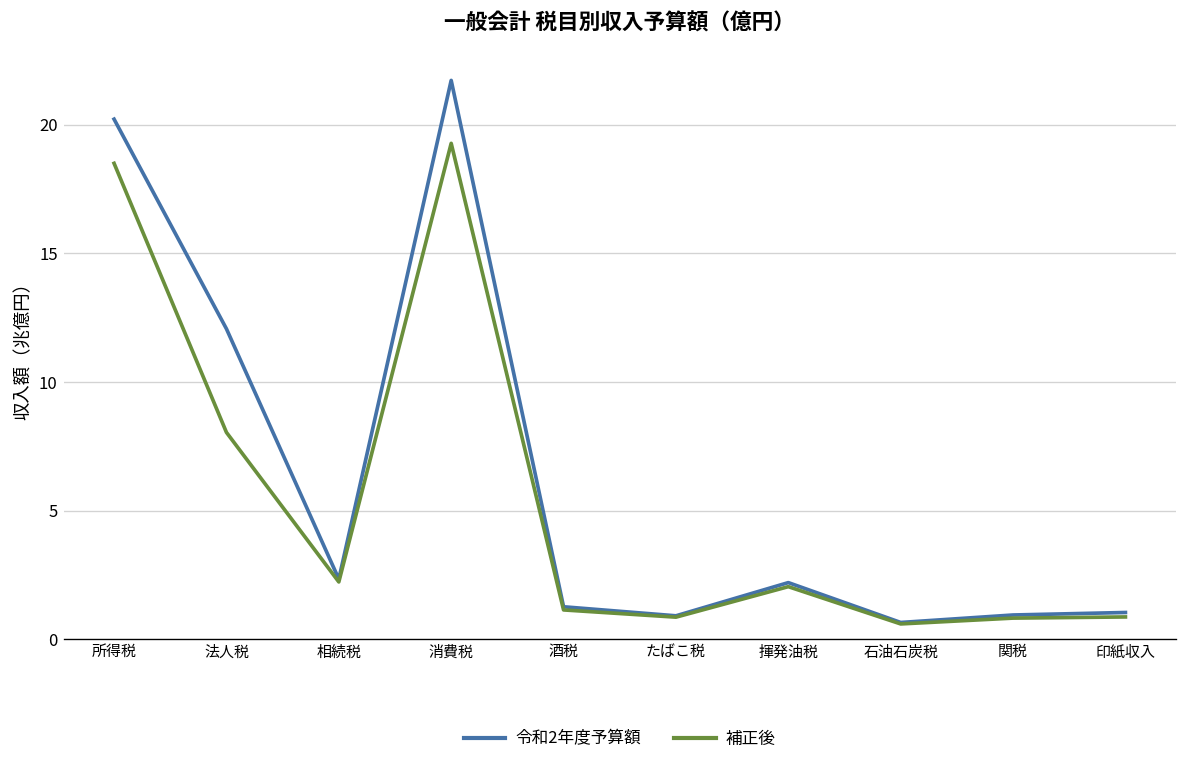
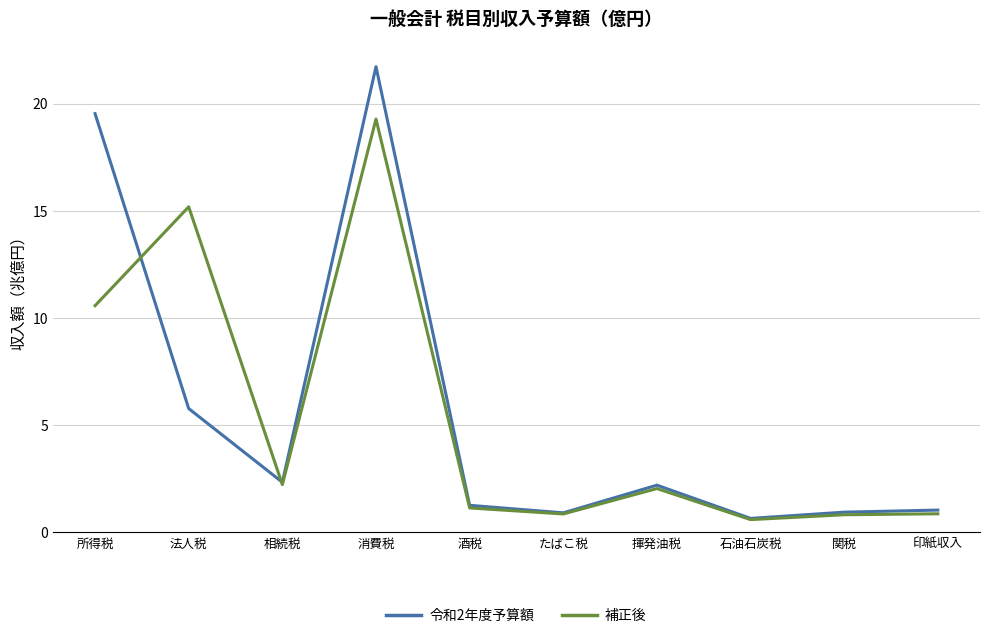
令和2年度予算額, 所得税: 20.2 -> 19.5
補正後, 所得税: 18.5 -> 10.6
令和2年度予算額, 法人税: 12.1 -> 5.8
補正後, 法人税: 8.0 -> 15.2
